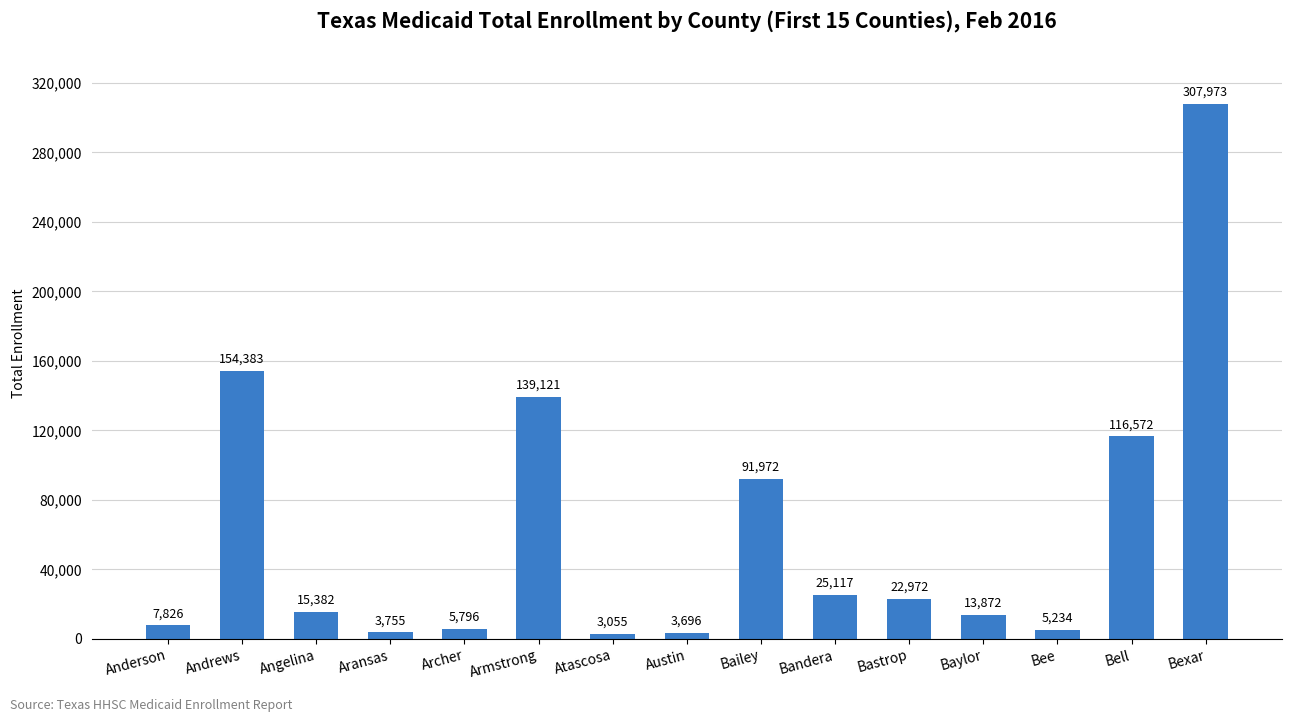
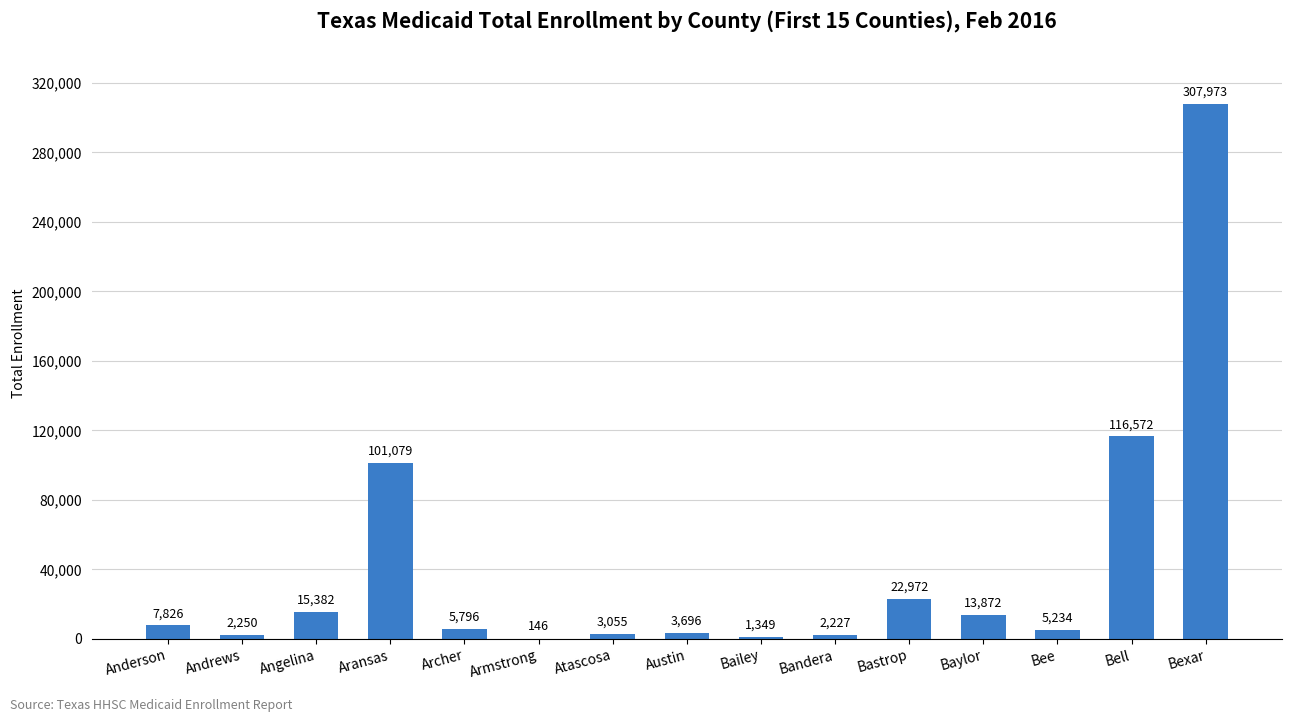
Andrews: 154,383 -> 2,250
Aransas: 3,755 -> 101,079
Armstrong: 139,121 -> 146
Bailey: 91,972 -> 1,349
Bandera: 25,117 -> 2,227
